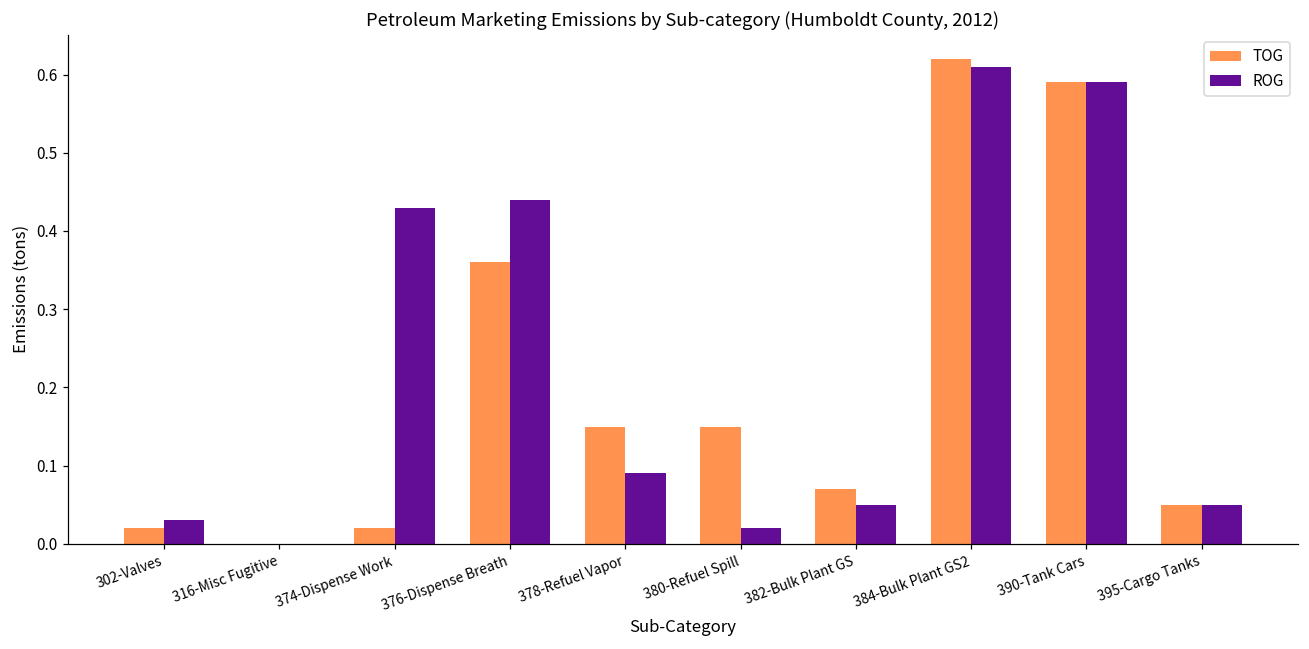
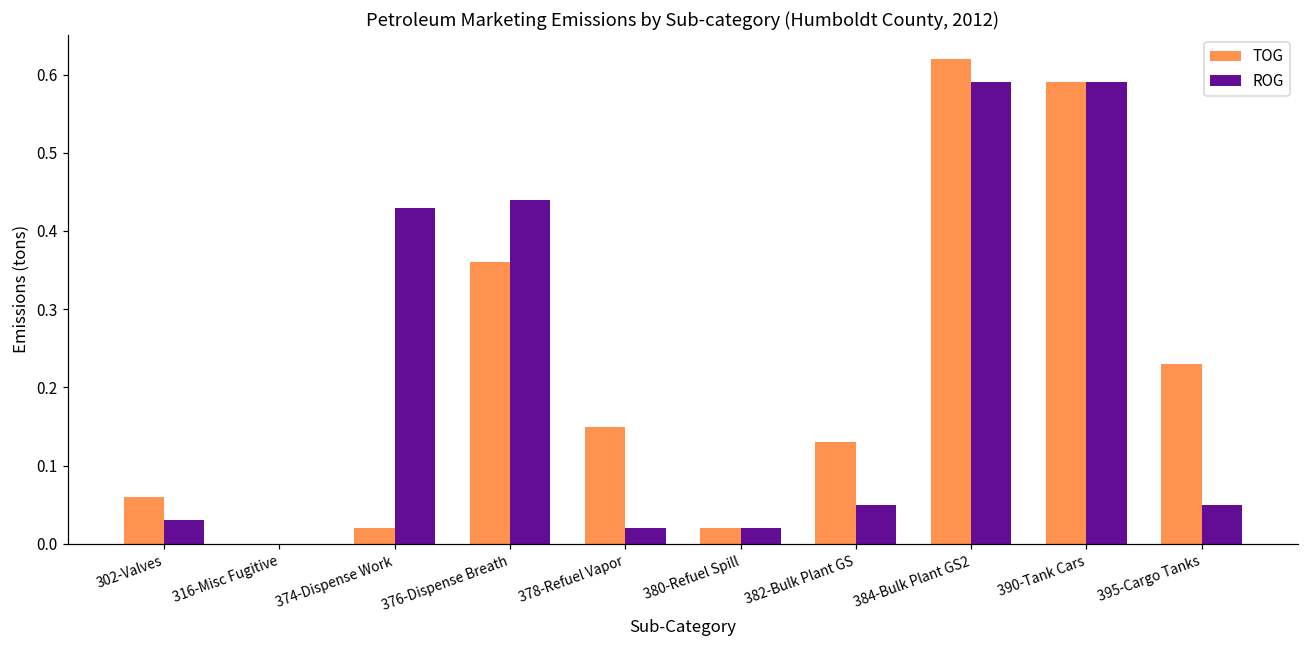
TOG, 302-Valves: 0.02 -> 0.06
ROG, 378-Refuel Vapor: 0.09 -> 0.02
TOG, 380-Refuel Spill: 0.15 -> 0.02
TOG, 382-Bulk Plant GS: 0.07 -> 0.13
ROG, 384-Bulk Plant GS2: 0.61 -> 0.59
TOG, 395-Cargo Tanks: 0.05 -> 0.23
